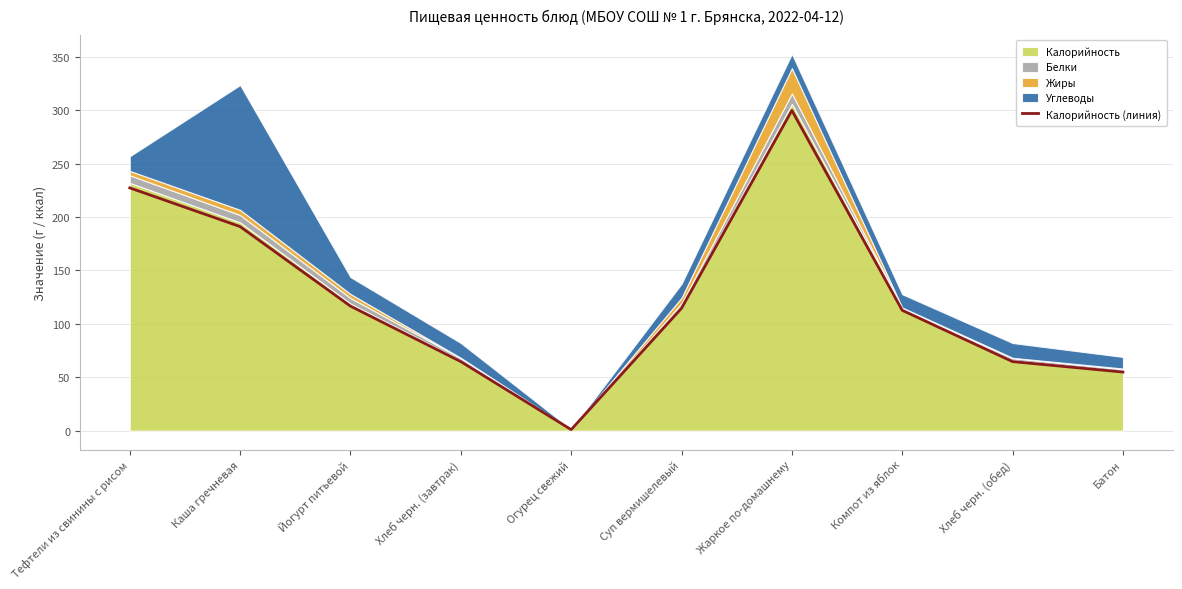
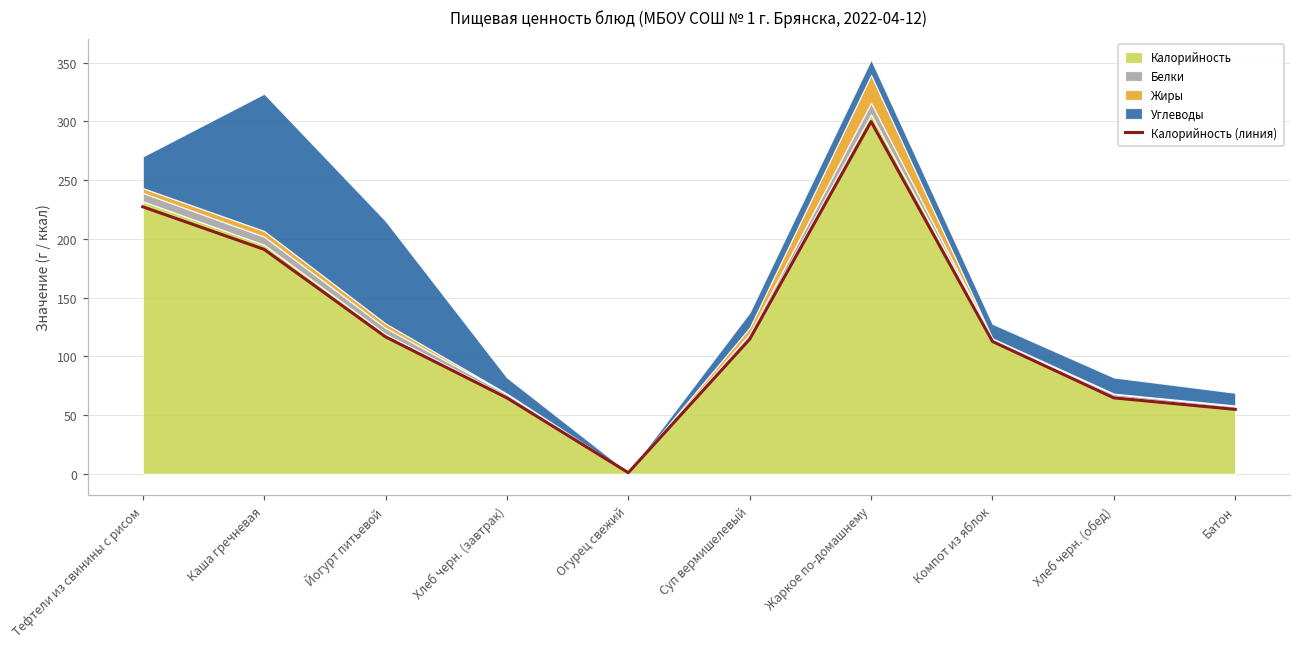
Углеводы, Тефтели из свинины с рисом: 14 -> 27
Углеводы, Йогурт питьевой: 16 -> 87
